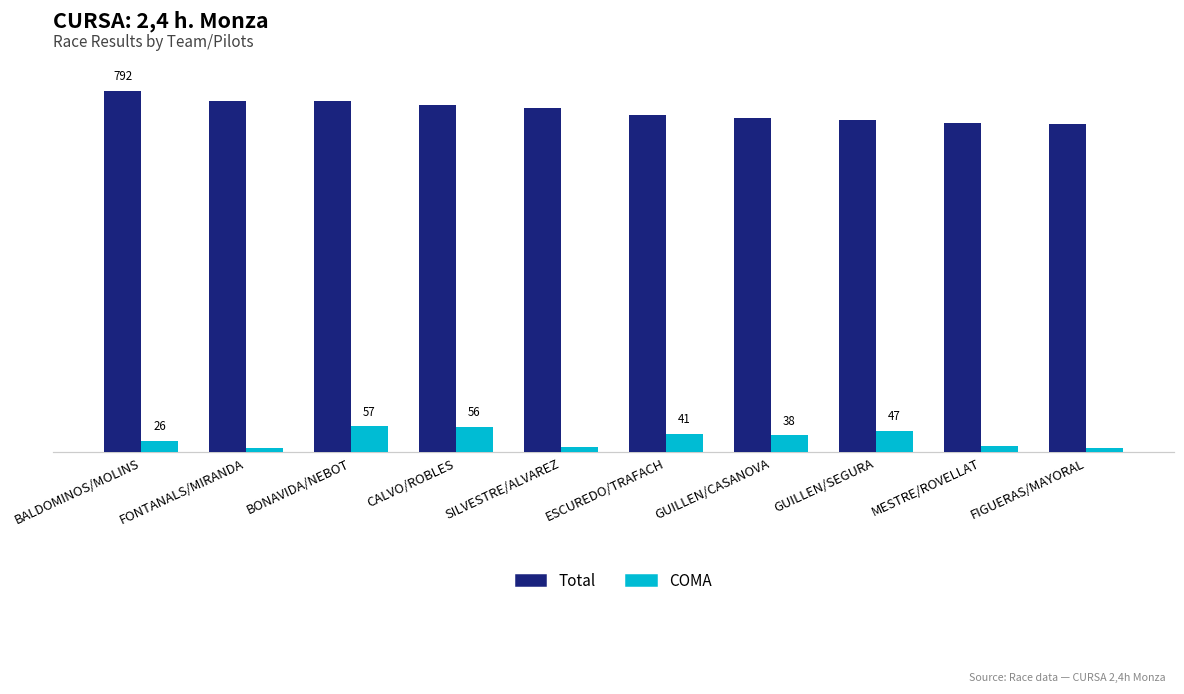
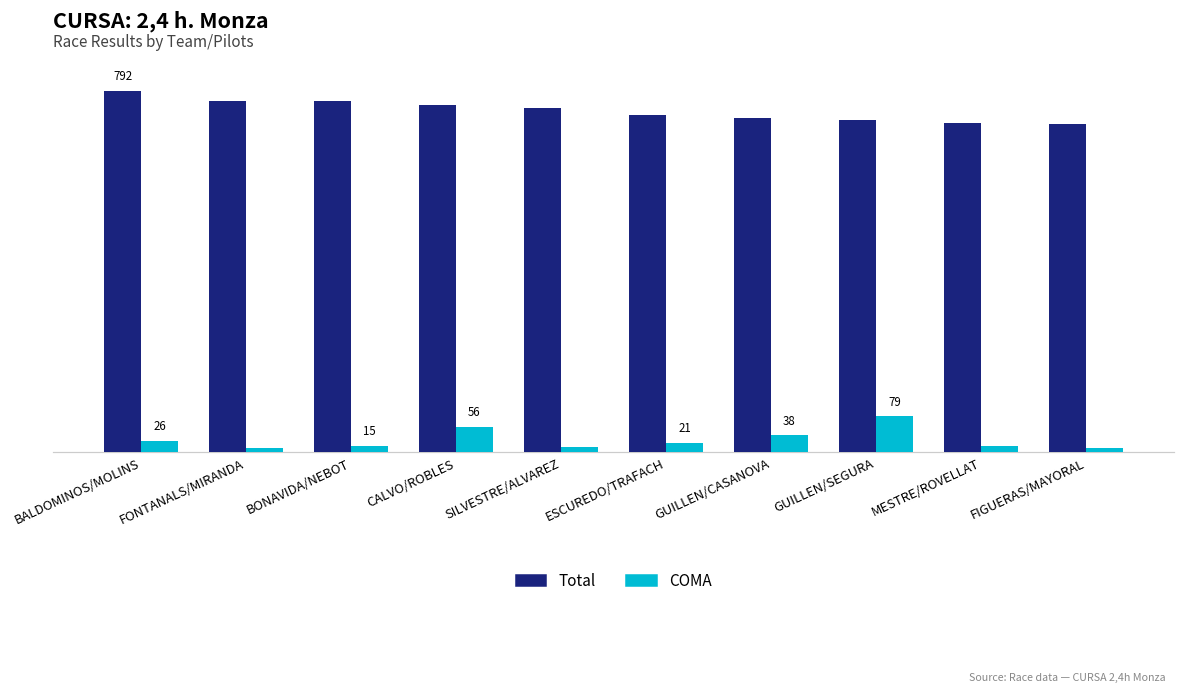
COMA, BONAVIDA/NEBOT: 57 -> 15
COMA, ESCUREDO/TRAFACH: 41 -> 21
COMA, GUILLEN/SEGURA: 47 -> 79
